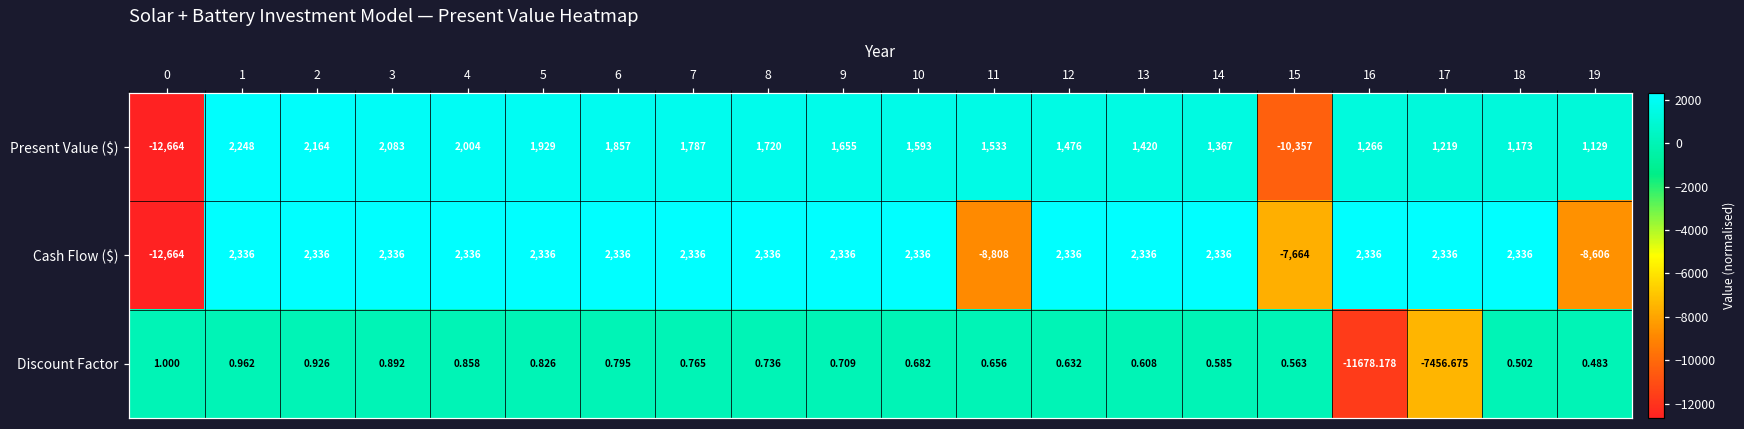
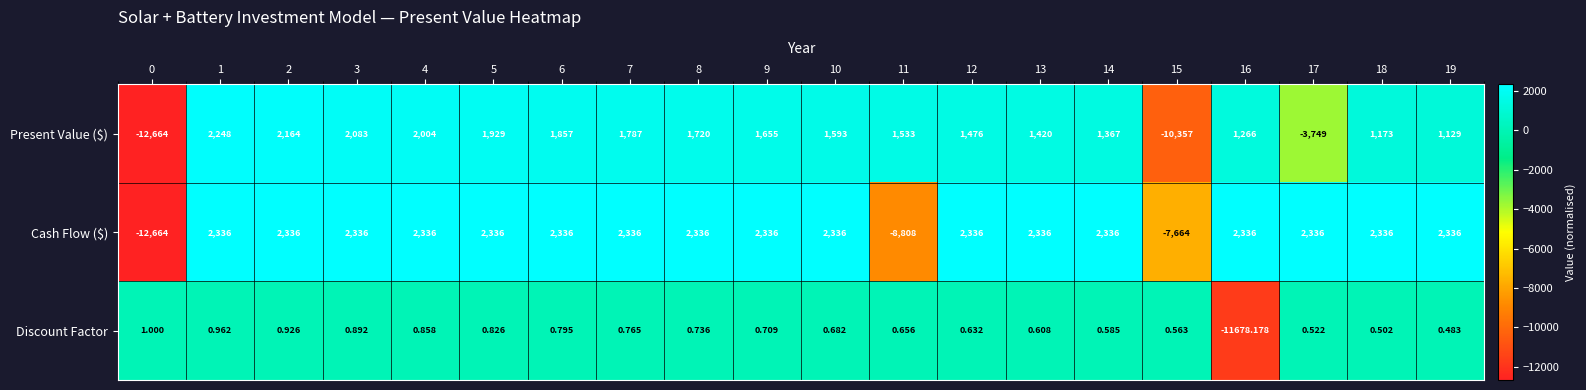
Present Value ($), 17: 1,219 -> -3,749
Cash Flow ($), 19: -8,606 -> 2,336
Discount Factor, 17: -7456.675 -> 0.522
